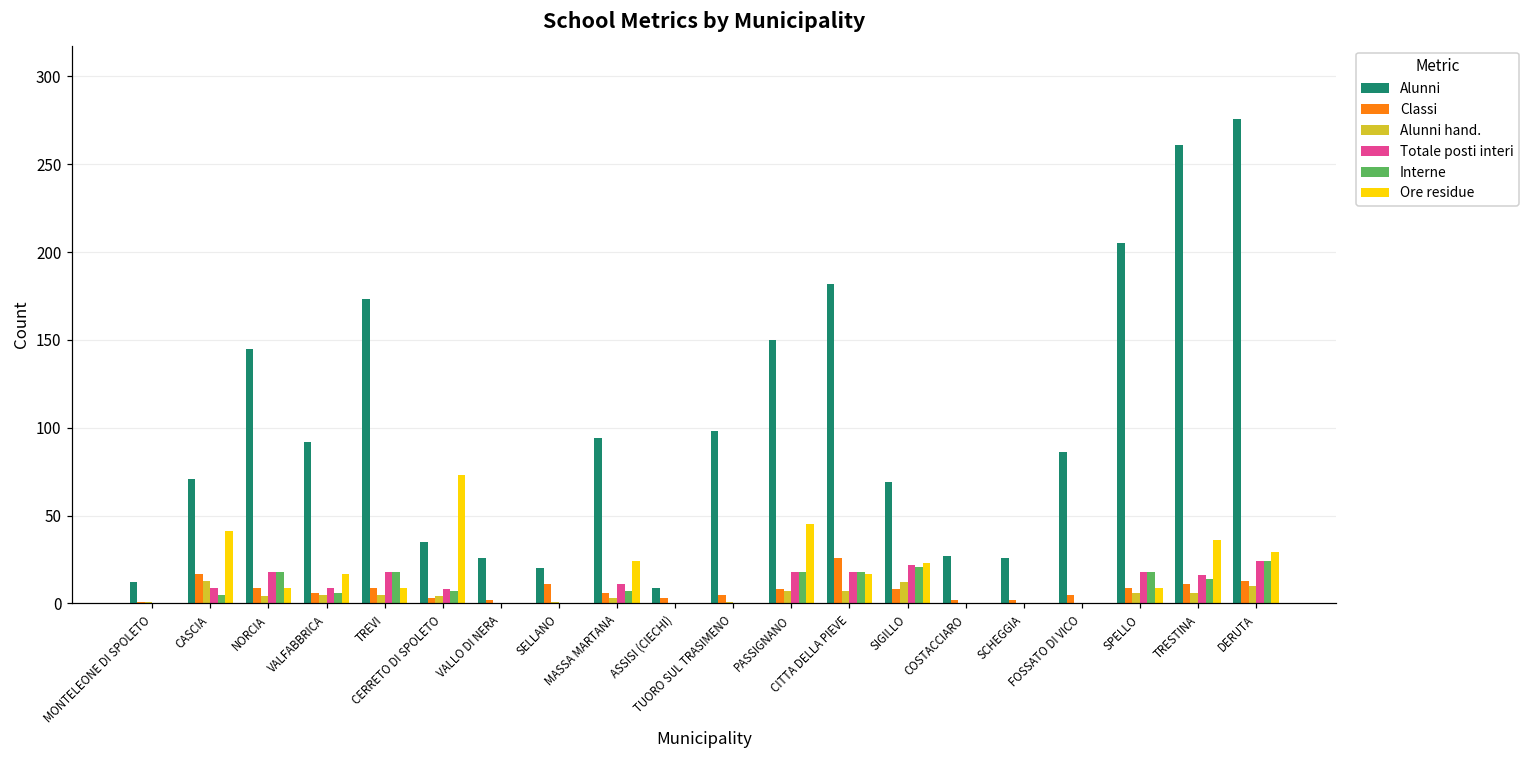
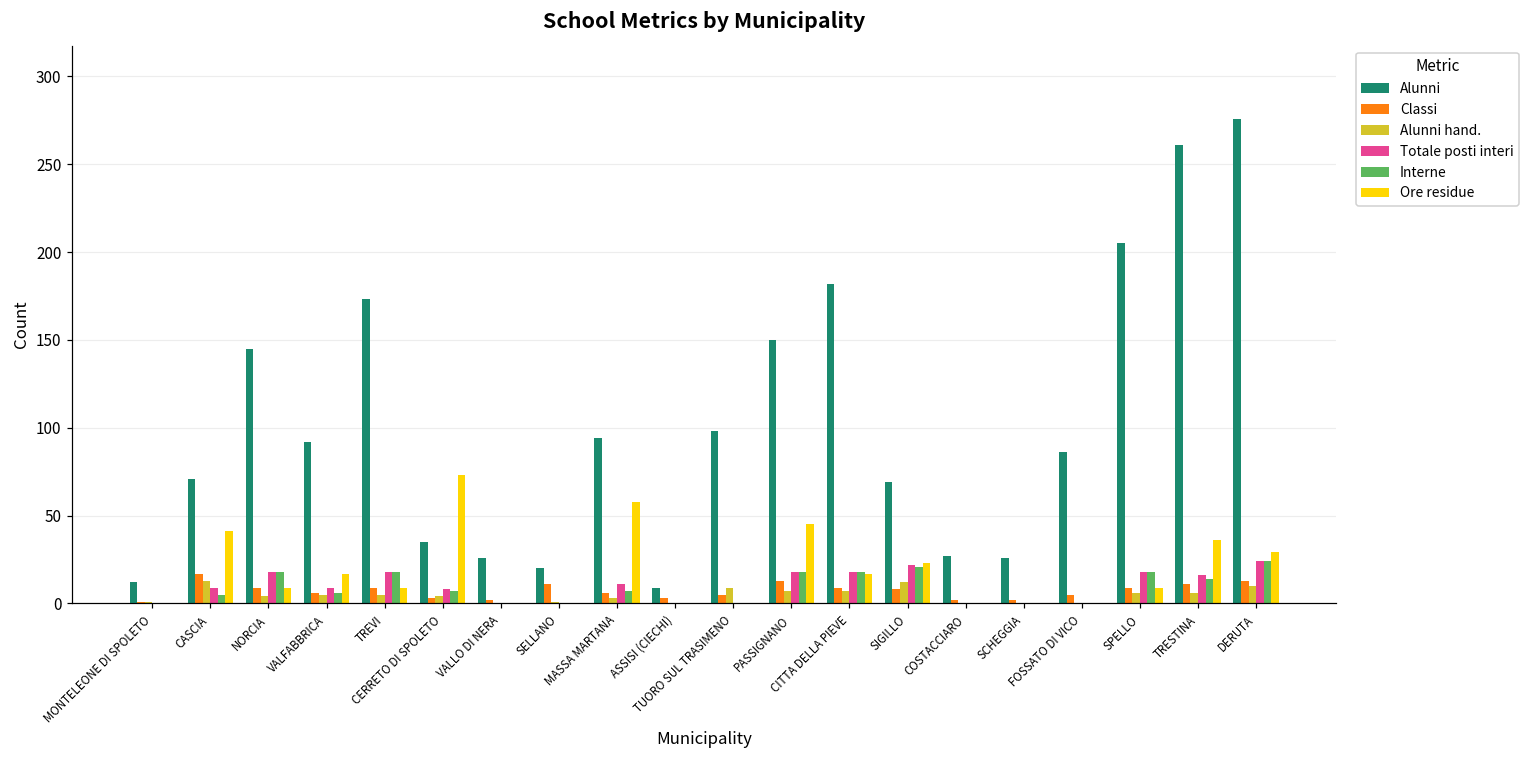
Ore residue, MASSA MARTANA: 24 -> 58
Alunni hand., TUORO SUL TRASIMENO: 1 -> 9
Classi, PASSIGNANO: 8 -> 13
Classi, CITTA DELLA PIEVE: 26 -> 9
